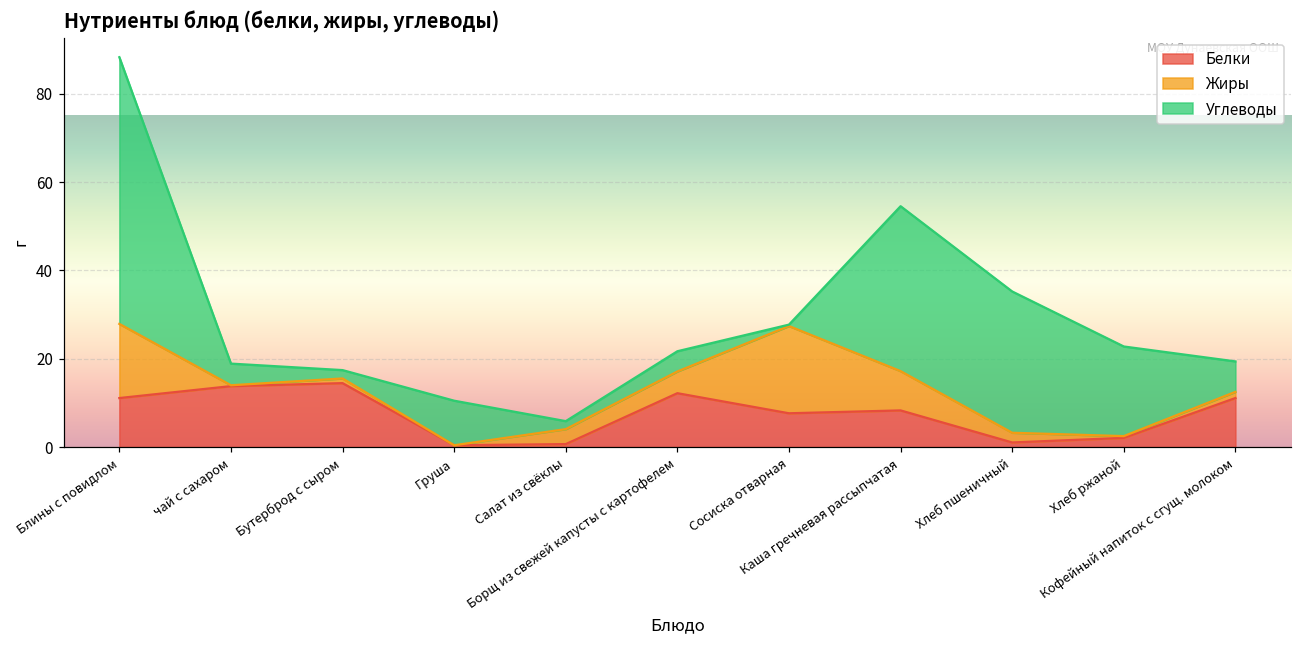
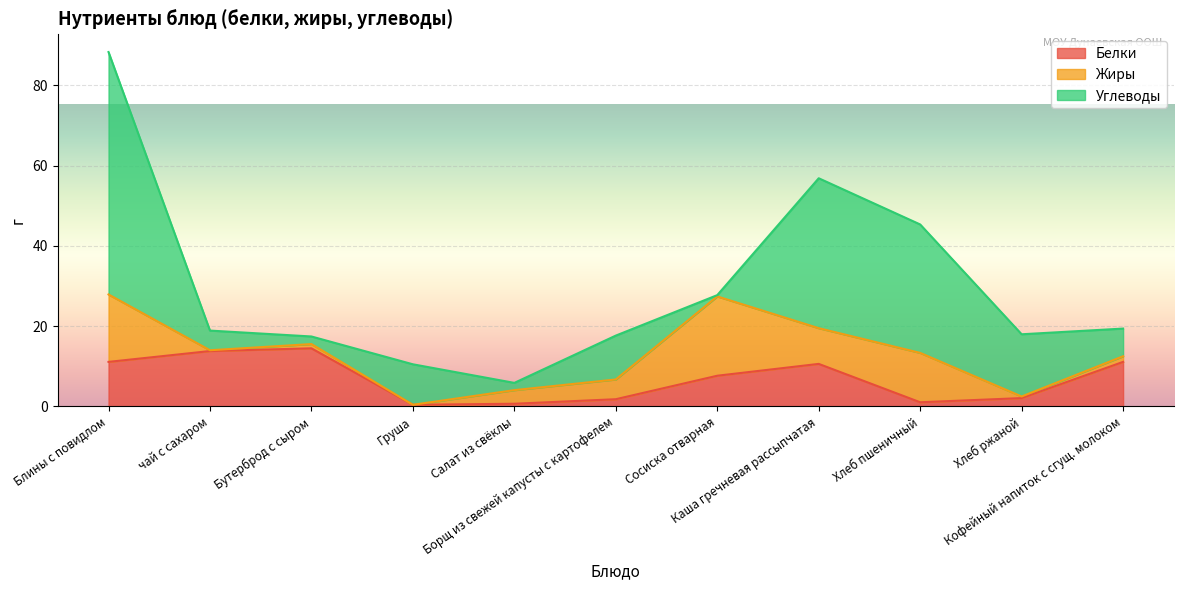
Белки, Борщ из свежей капусты с картофелем: 12 -> 2
Углеводы, Борщ из свежей капусты с картофелем: 5 -> 11
Белки, Каша гречневая рассыпчатая: 8 -> 11
Жиры, Хлеб пшеничный: 2 -> 12
Углеводы, Хлеб ржаной: 20 -> 16
